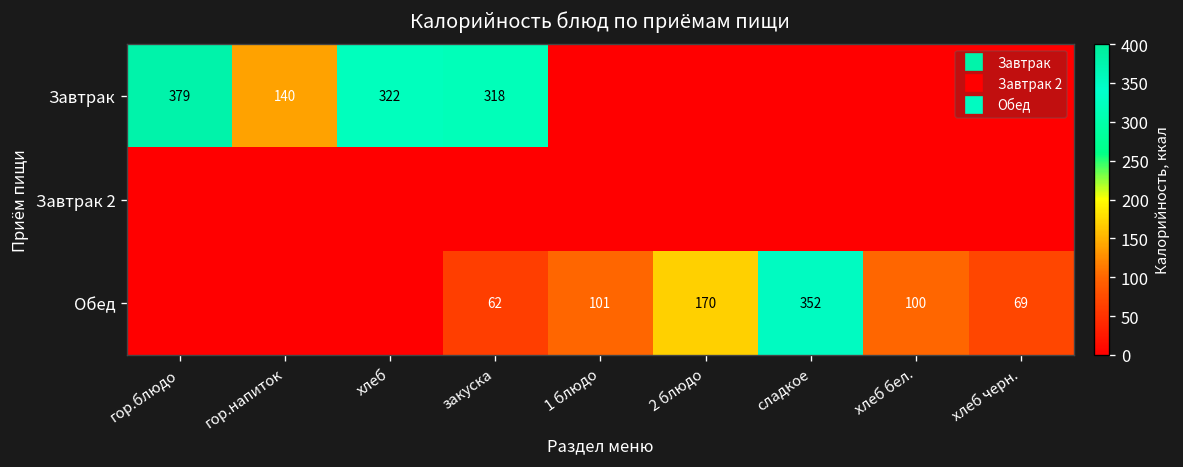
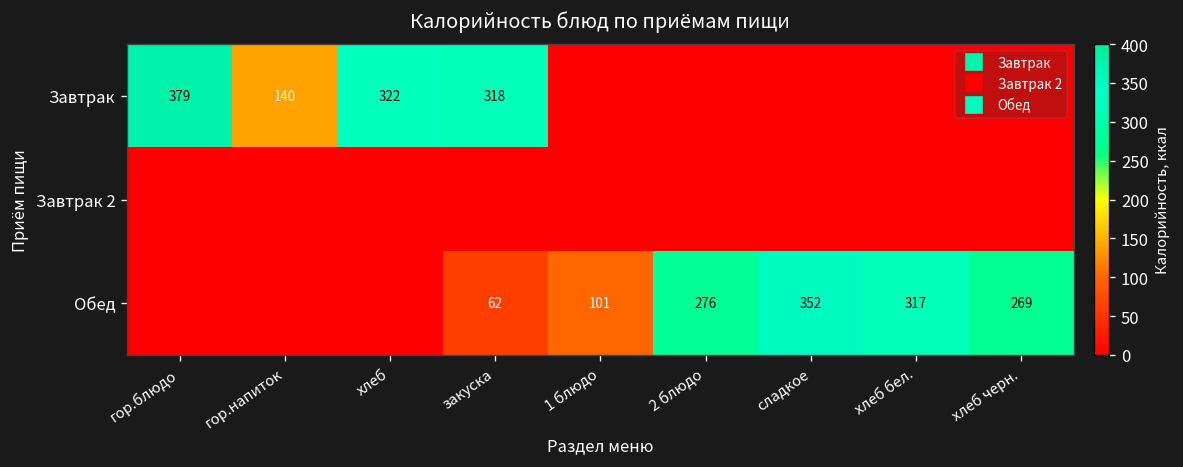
Обед, 2 блюдо: 170 -> 276
Обед, хлеб бел.: 100 -> 317
Обед, хлеб черн.: 69 -> 269
